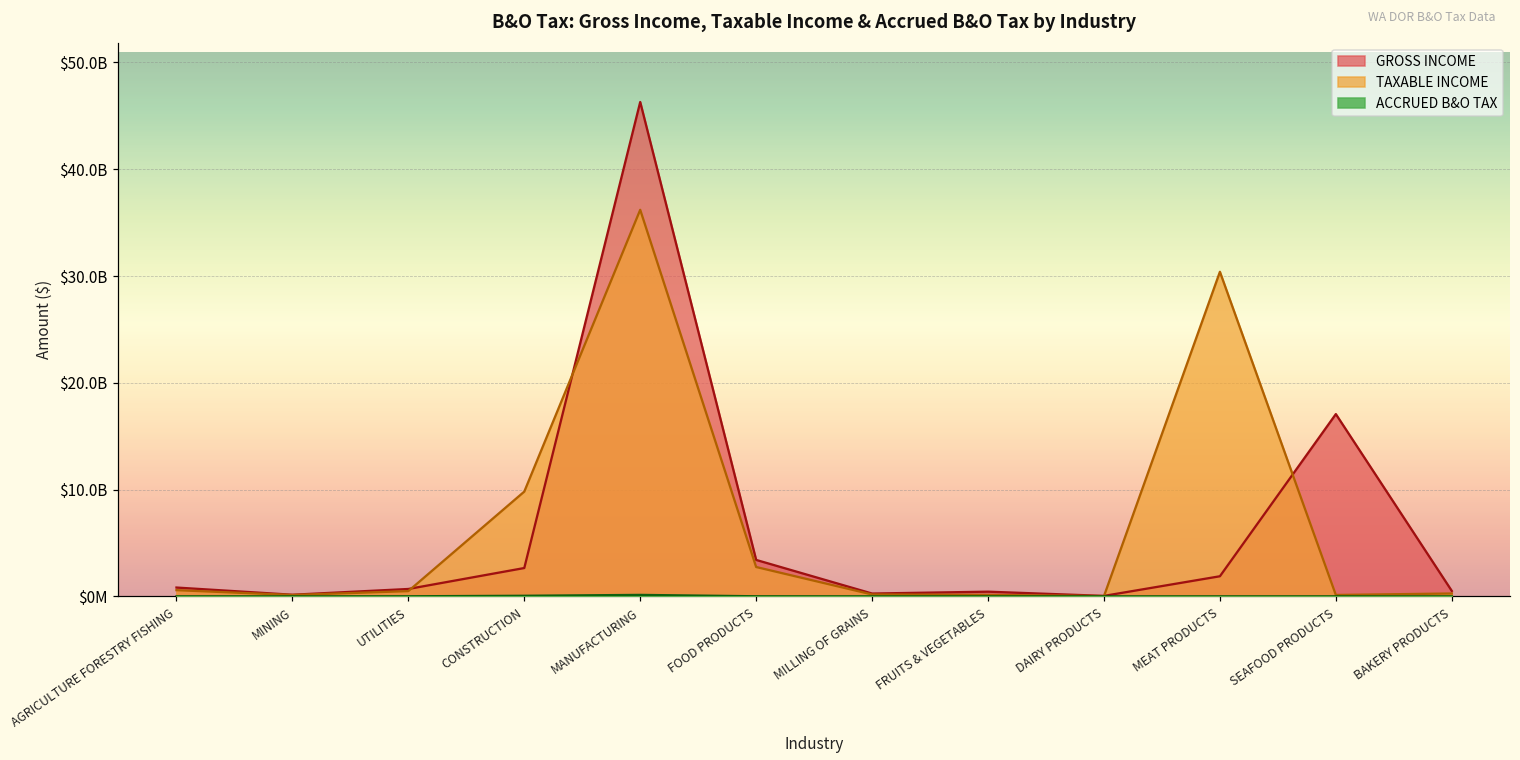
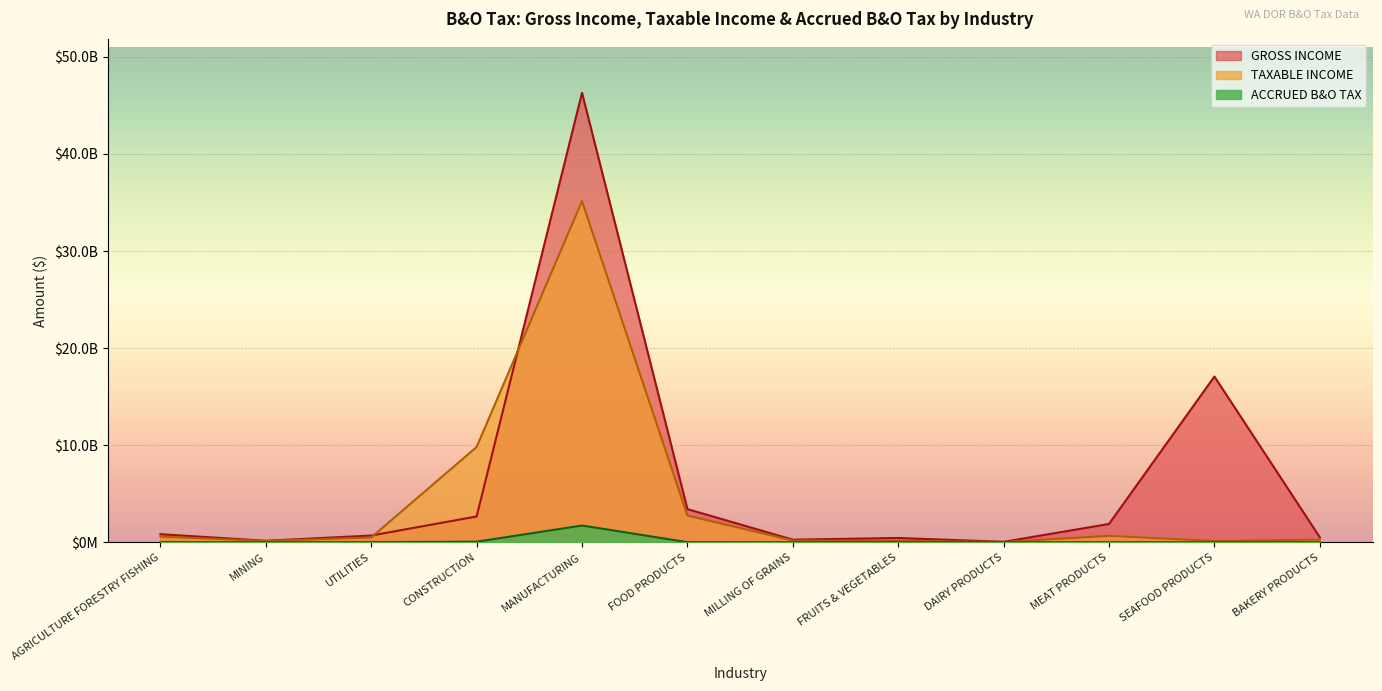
TAXABLE INCOME, MANUFACTURING: $36000000000 -> $35000000000
ACCRUED B&O TAX, MANUFACTURING: $0 -> $2000000000
TAXABLE INCOME, MEAT PRODUCTS: $30000000000 -> $1000000000
